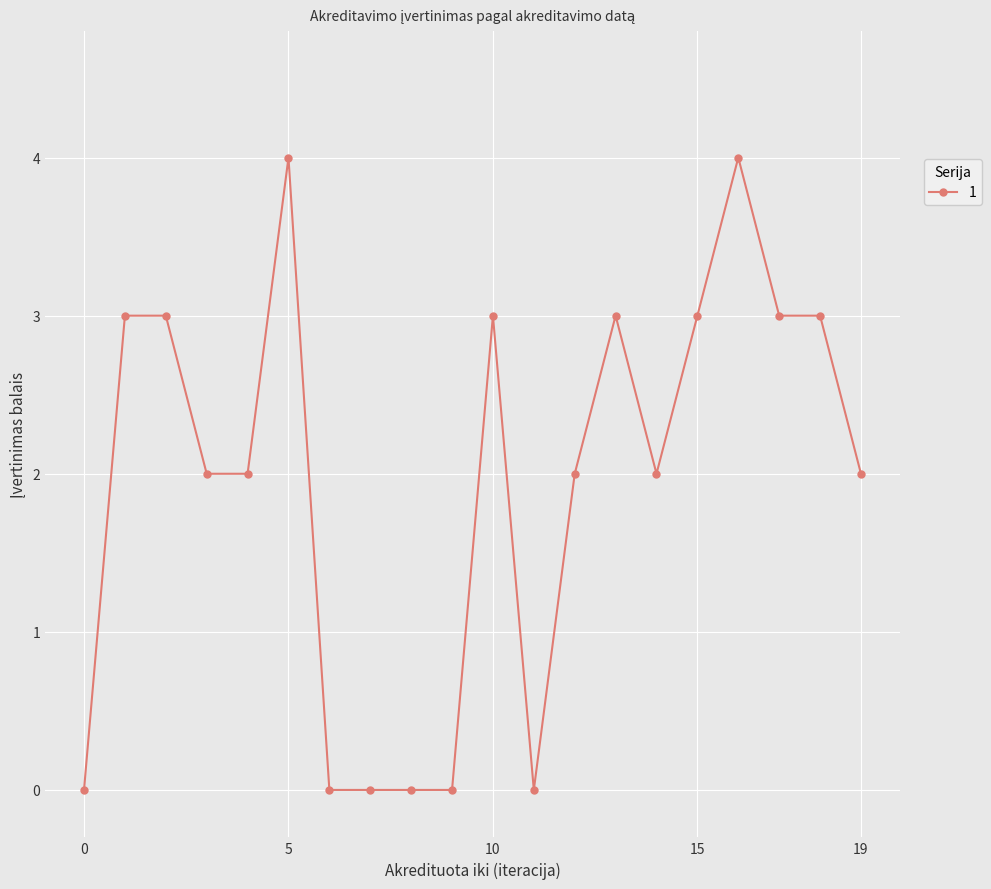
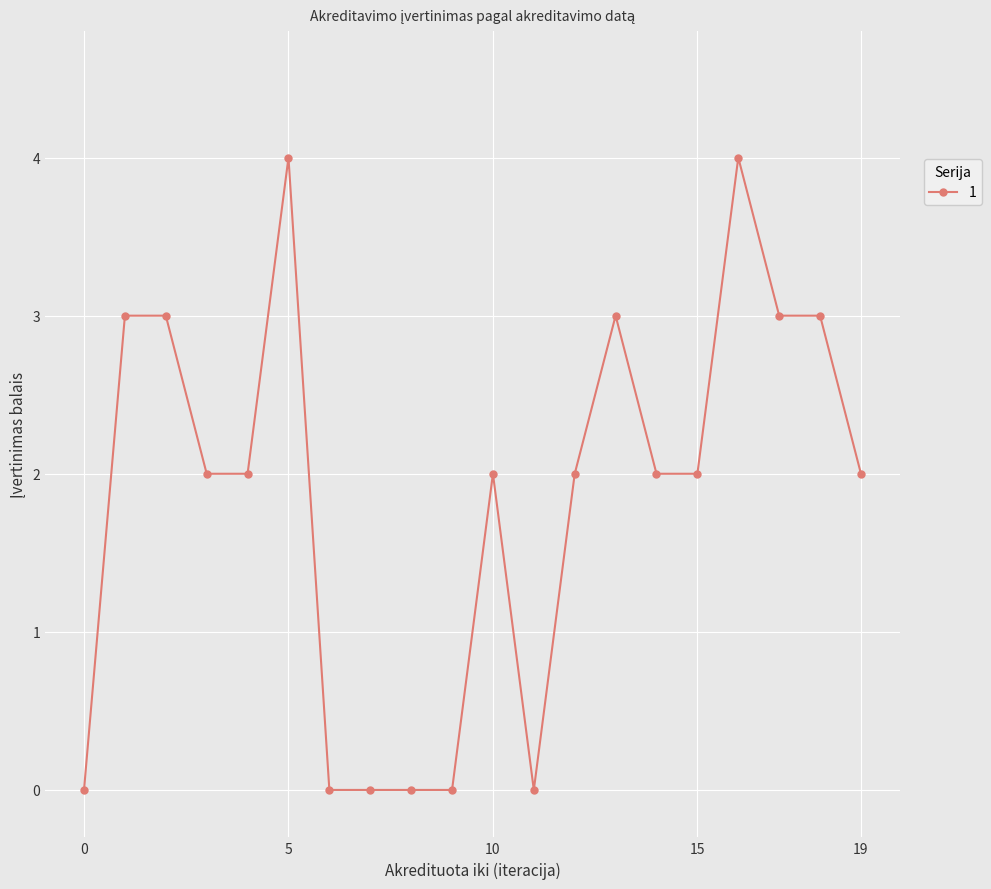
10: 3 -> 2
15: 3 -> 2
